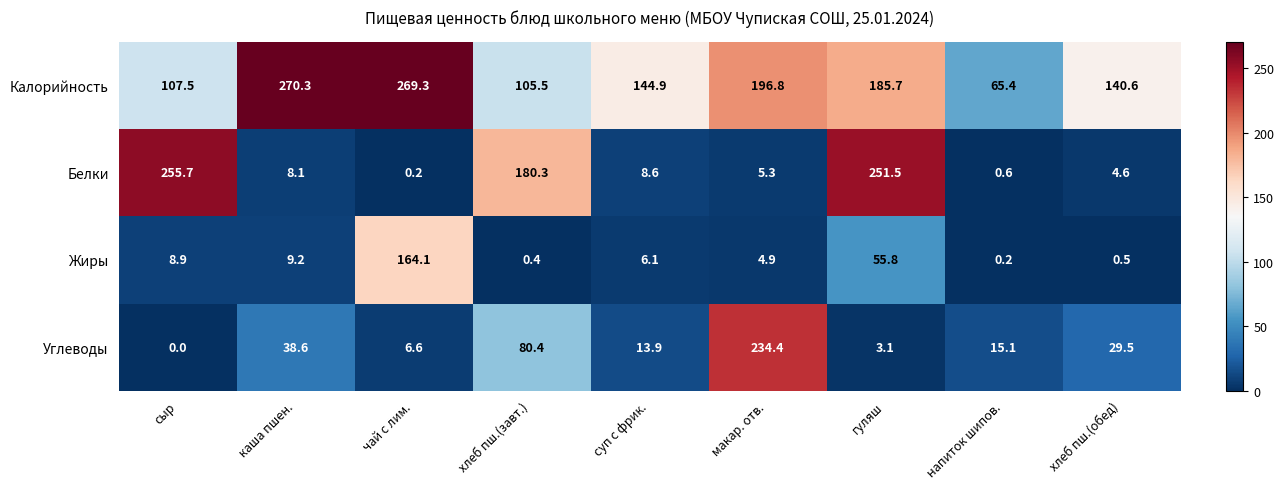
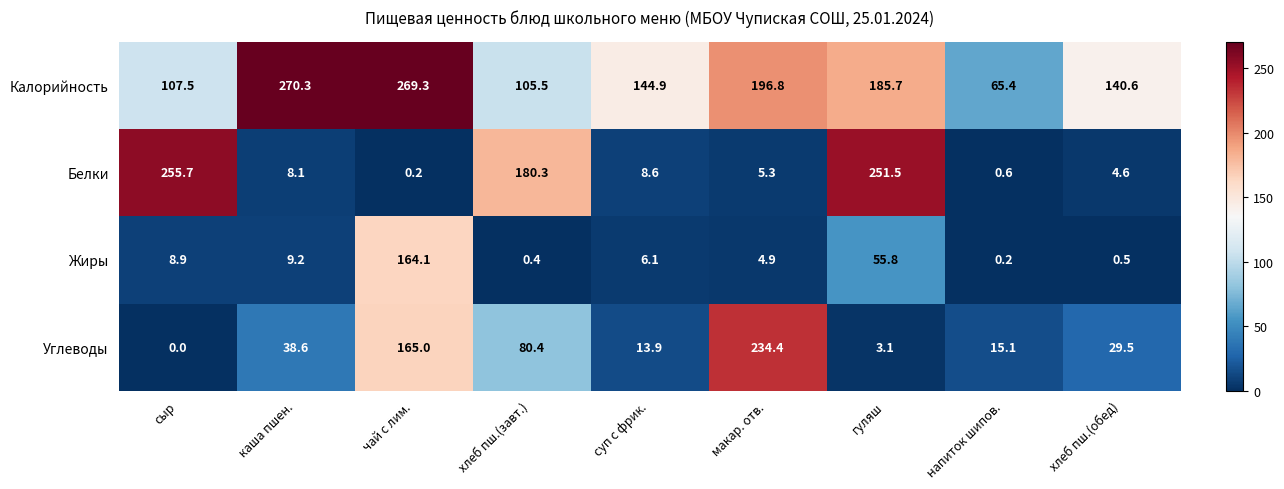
Углеводы, чай с лим.: 6.6 -> 165.0
